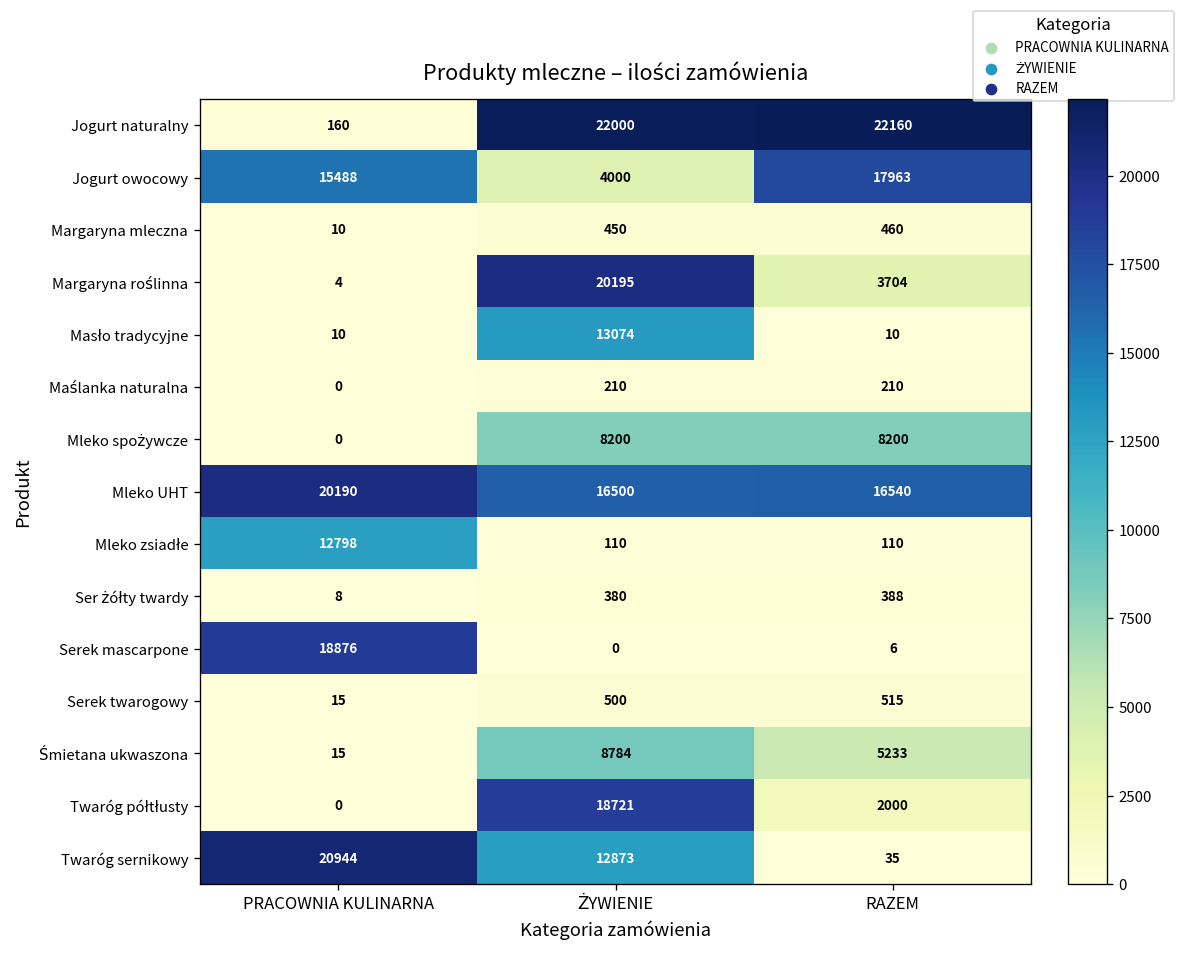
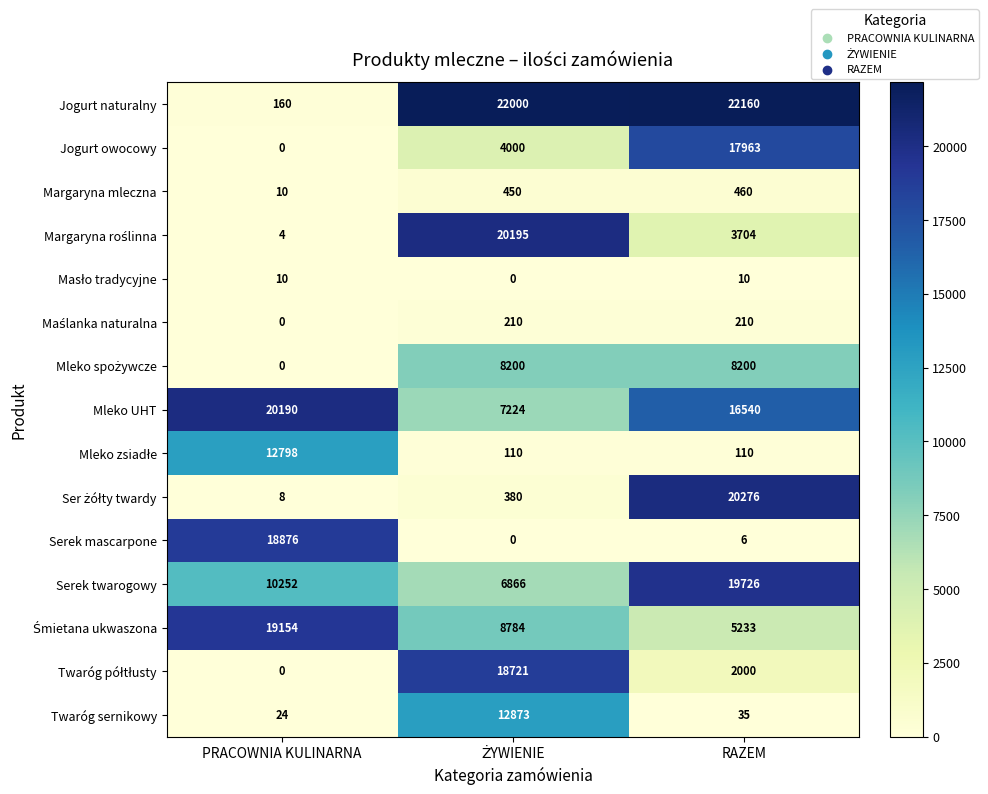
Jogurt owocowy, PRACOWNIA KULINARNA: 15488 -> 0
Masło tradycyjne, ŻYWIENIE: 13074 -> 0
Mleko UHT, ŻYWIENIE: 16500 -> 7224
Ser żółty twardy, RAZEM: 388 -> 20276
Serek twarogowy, PRACOWNIA KULINARNA: 15 -> 10252
Serek twarogowy, ŻYWIENIE: 500 -> 6866
Serek twarogowy, RAZEM: 515 -> 19726
Śmietana ukwaszona, PRACOWNIA KULINARNA: 15 -> 19154
Twaróg sernikowy, PRACOWNIA KULINARNA: 20944 -> 24
